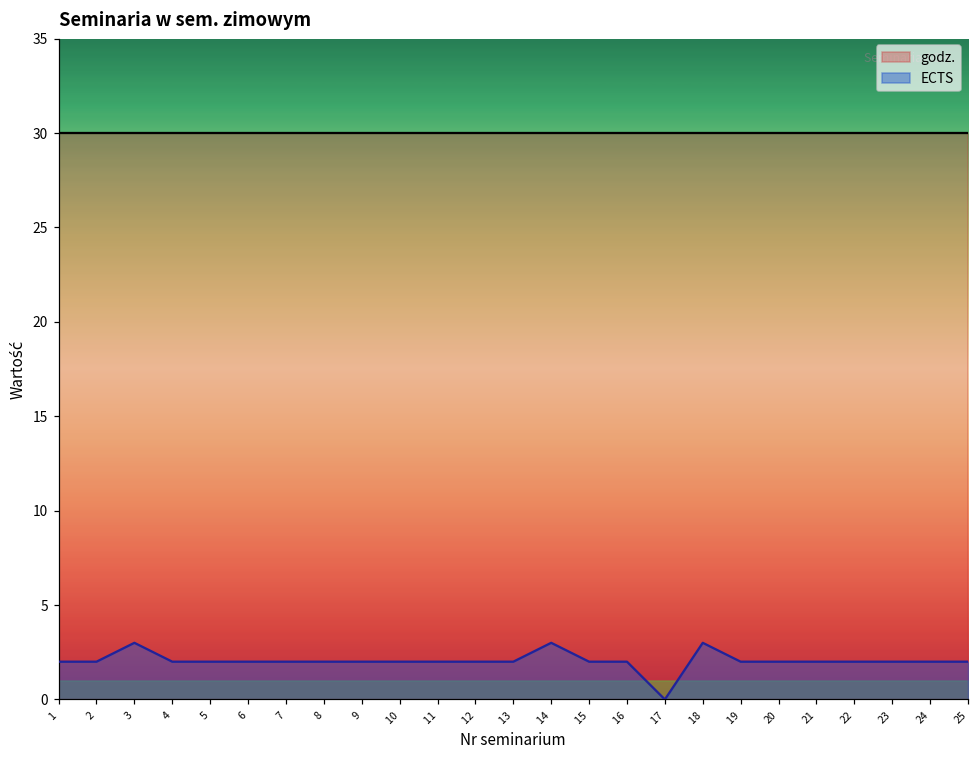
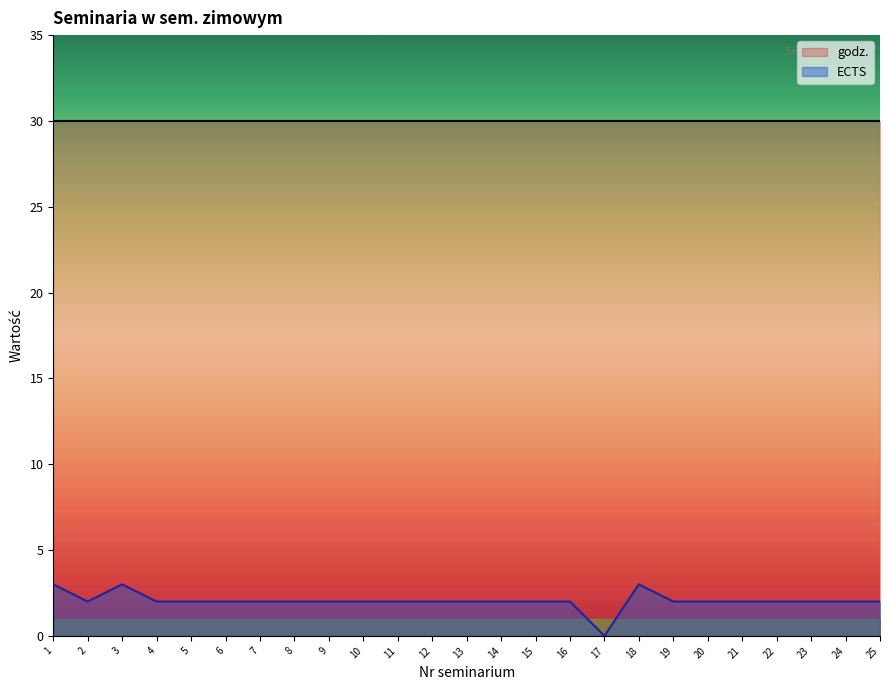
ECTS, 1: 2 -> 3
ECTS, 14: 3 -> 2
